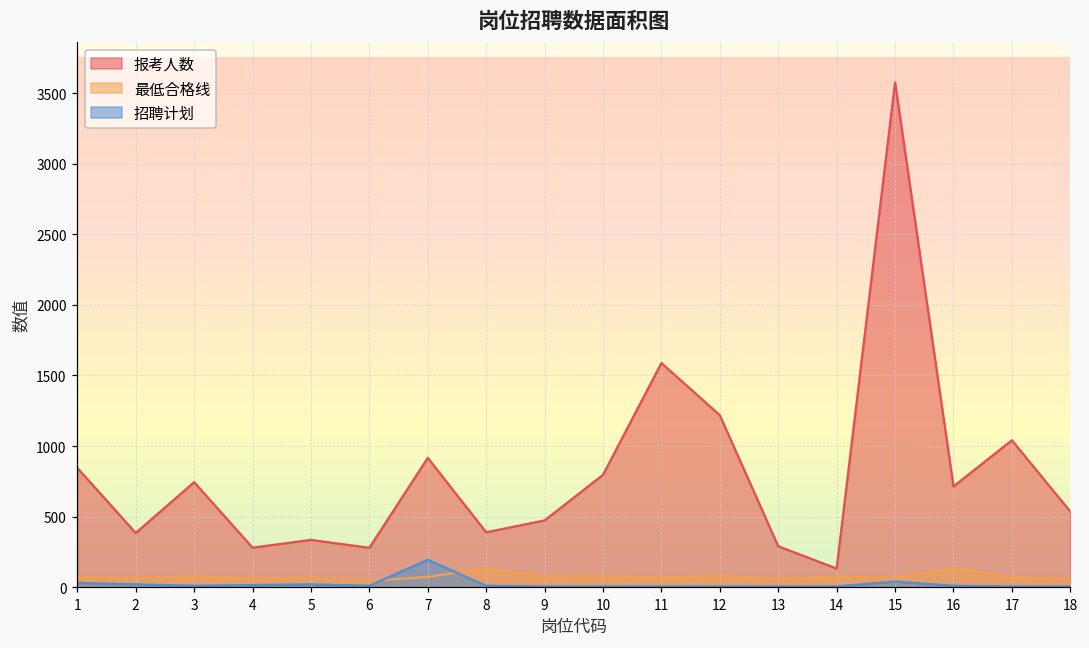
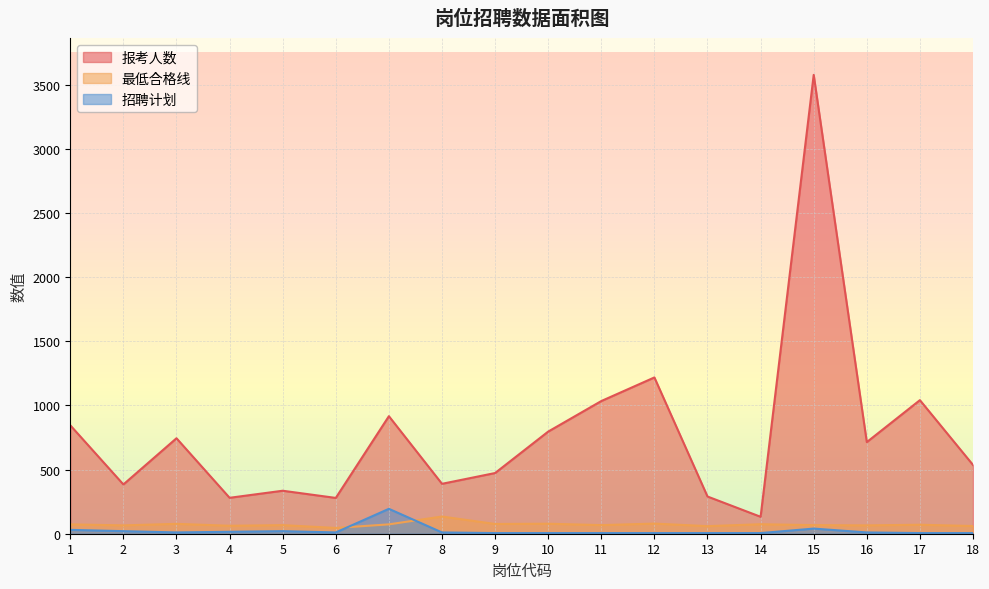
报考人数, 11: 1590 -> 1030
最低合格线, 16: 140 -> 70
